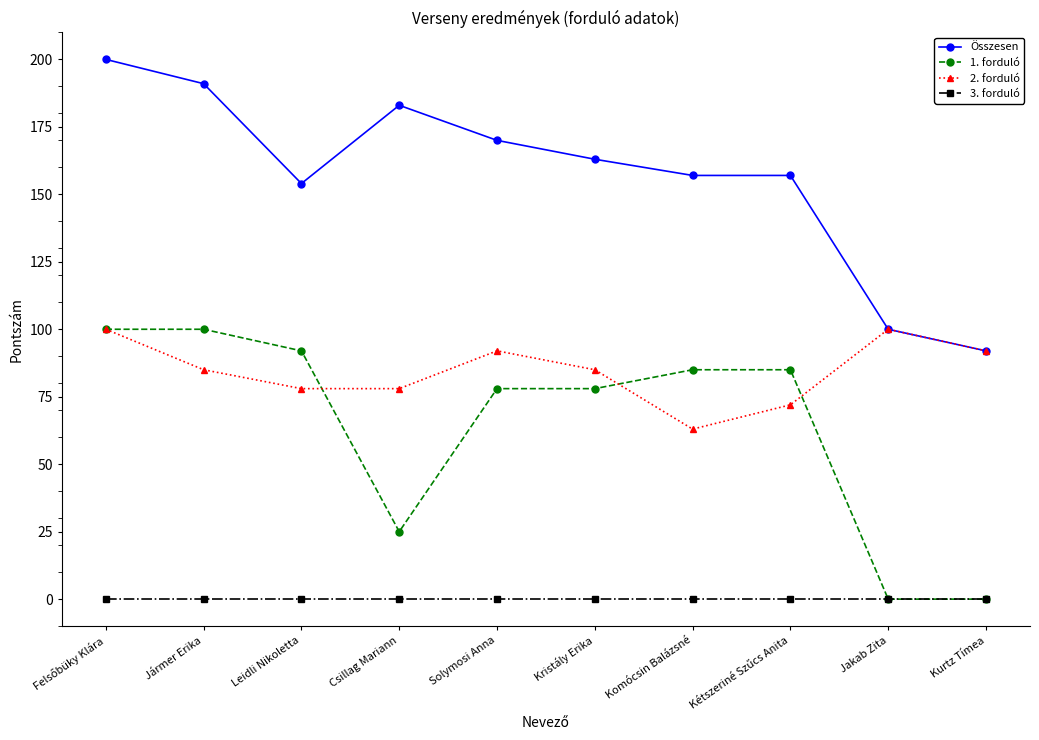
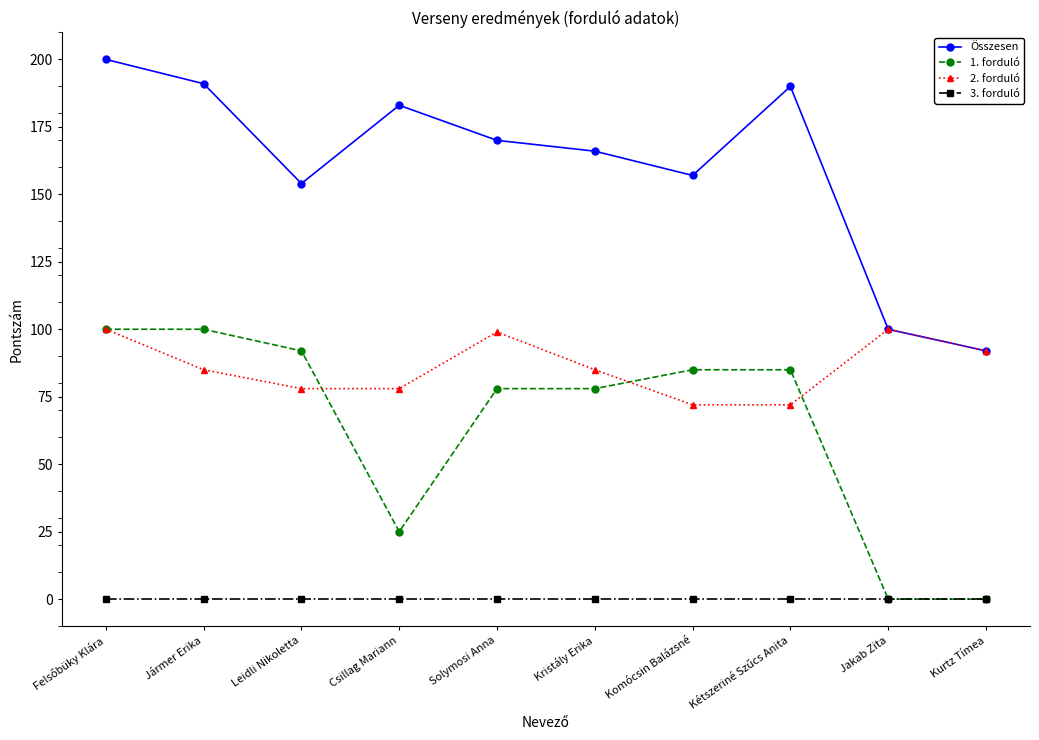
2. forduló, Solymosi Anna: 92 -> 99
Összesen, Kristály Erika: 163 -> 166
2. forduló, Komócsin Balázsné: 63 -> 72
Összesen, Kétszeriné Szűcs Anita: 157 -> 190
